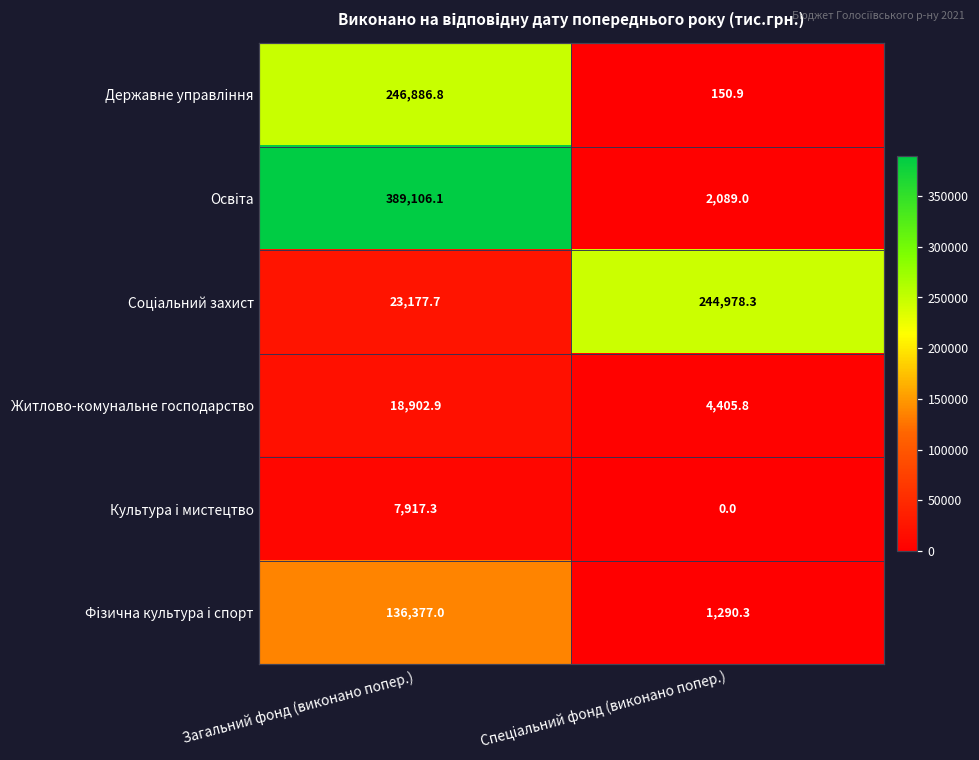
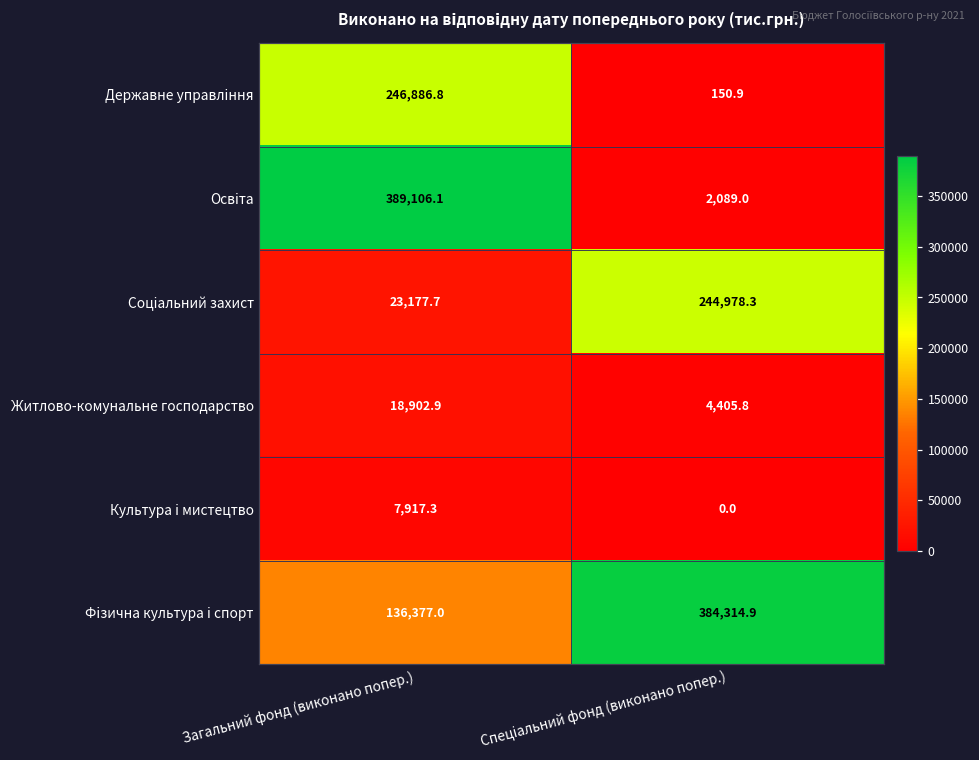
Фізична культура і спорт, Спеціальний фонд (виконано попер.): 1,290.3 -> 384,314.9
